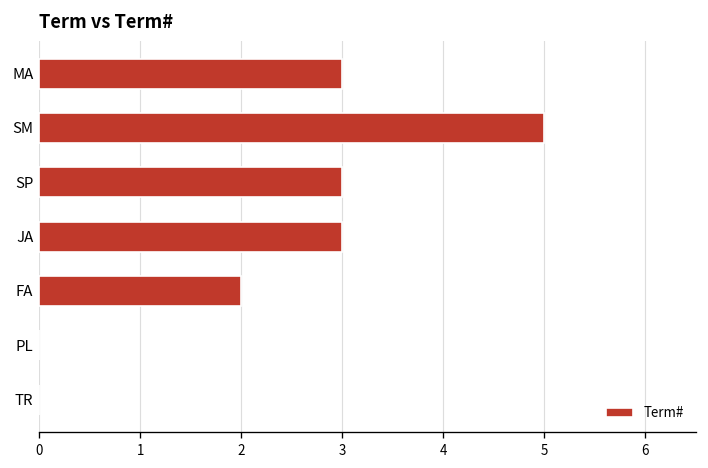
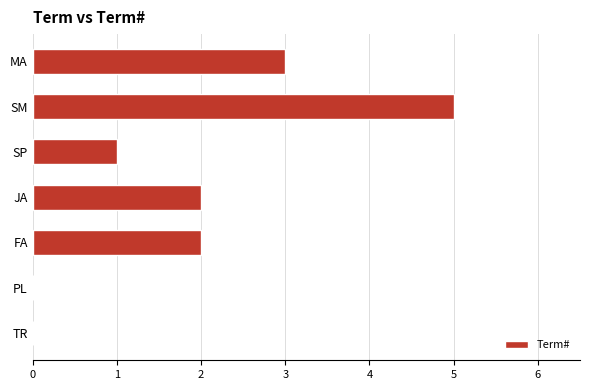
SP: 3 -> 1
JA: 3 -> 2
